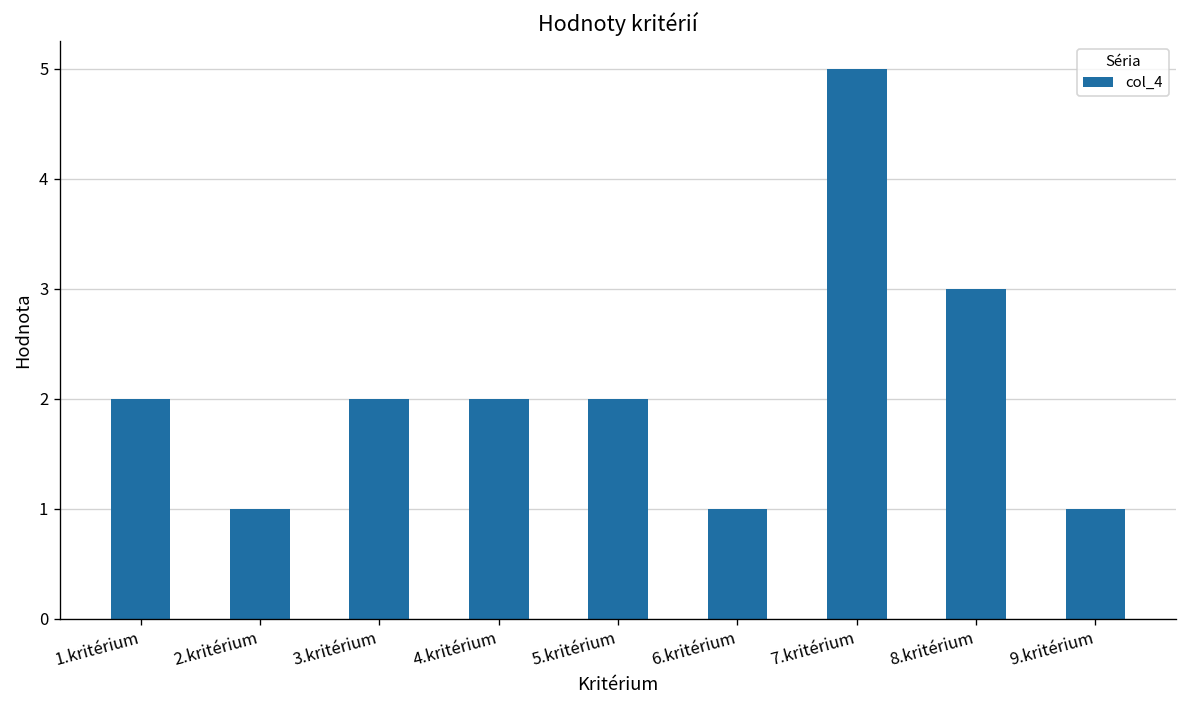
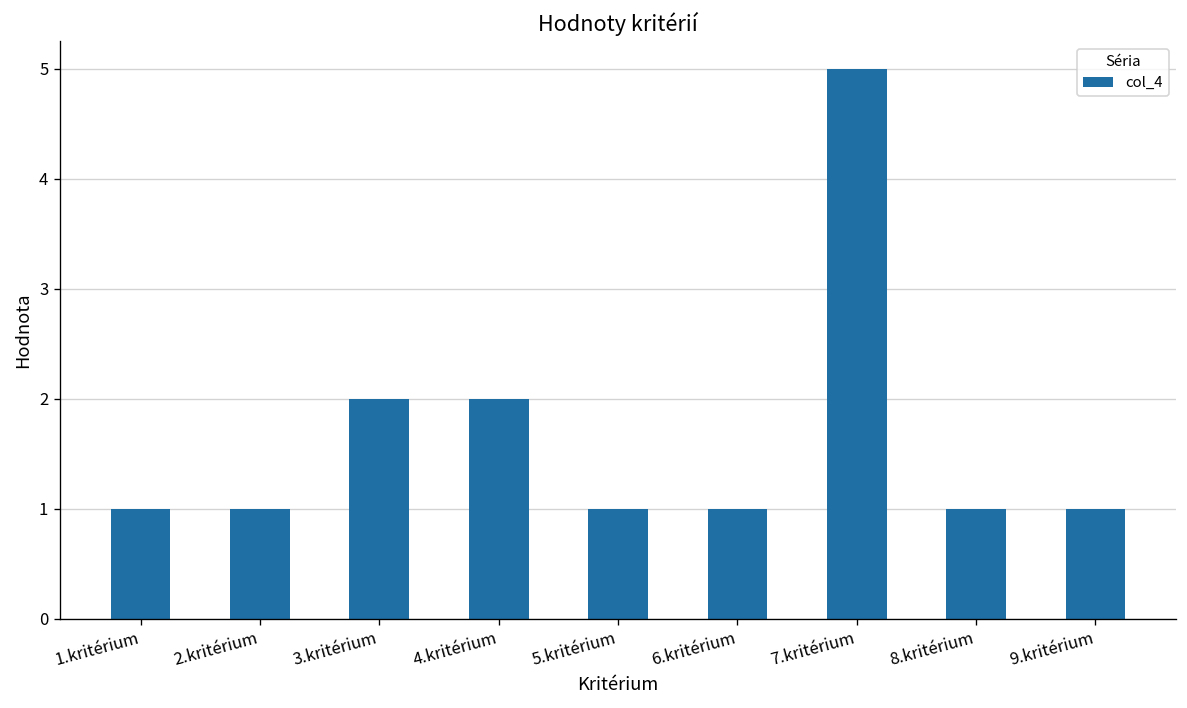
1.kritérium: 2 -> 1
5.kritérium: 2 -> 1
8.kritérium: 3 -> 1
